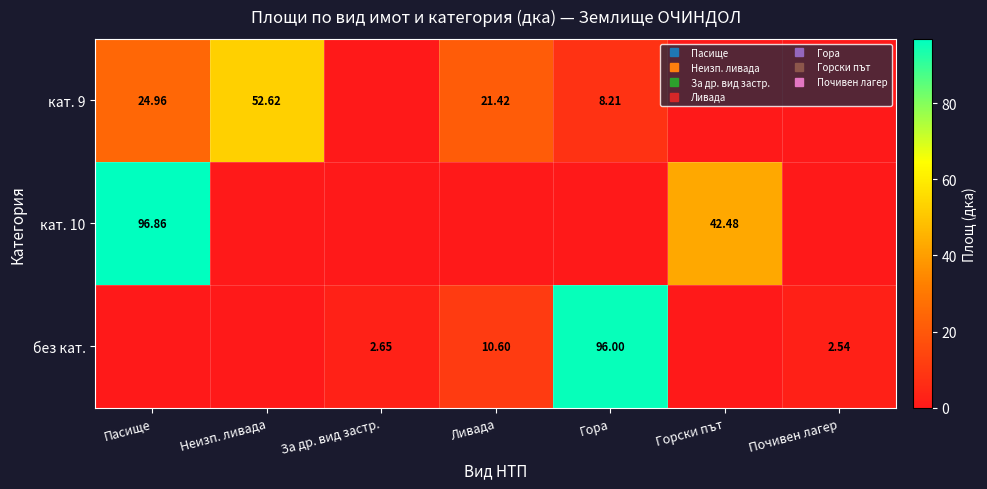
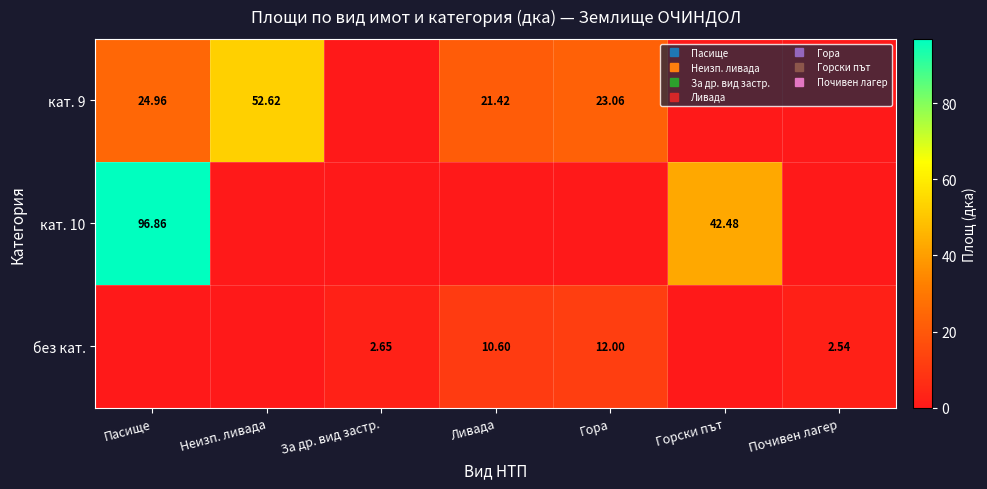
кат. 9, Гора: 8.21 -> 23.06
без кат., Гора: 96.00 -> 12.00
